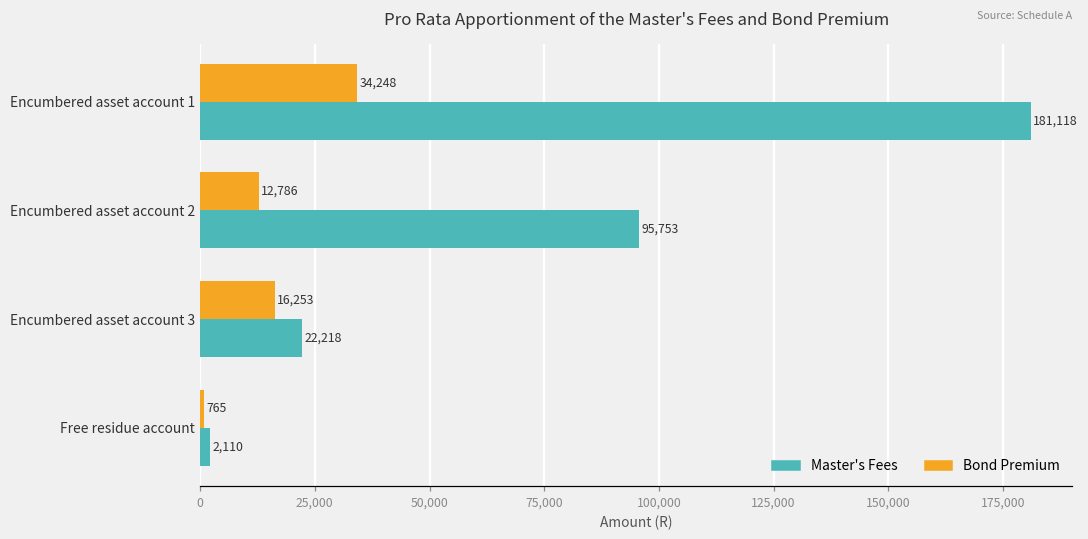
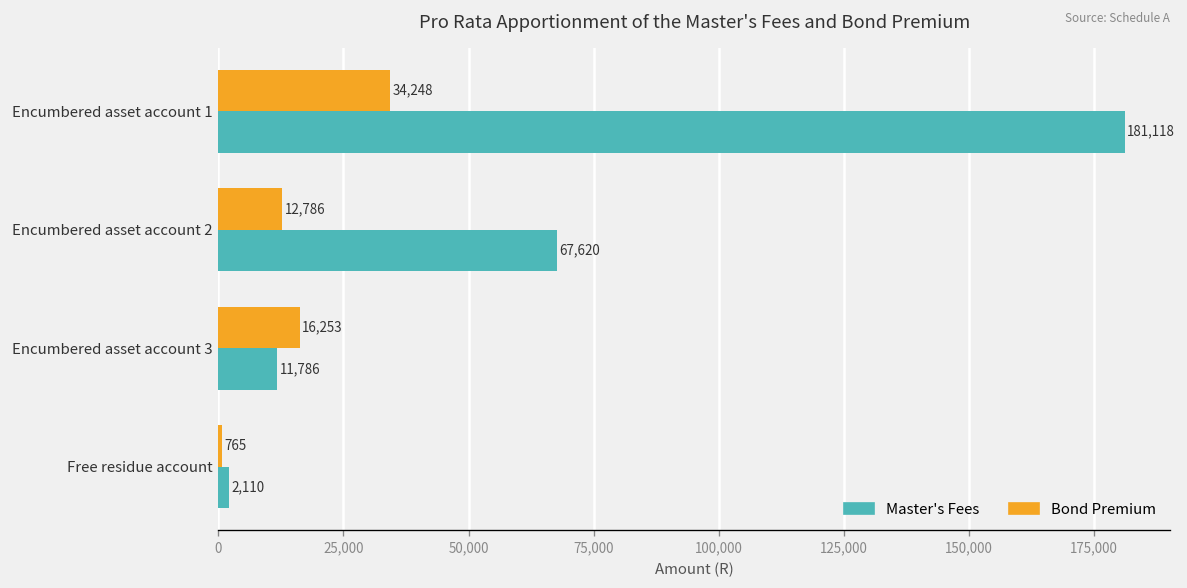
Master's Fees, Encumbered asset account 2: 95,753 -> 67,620
Master's Fees, Encumbered asset account 3: 22,218 -> 11,786
